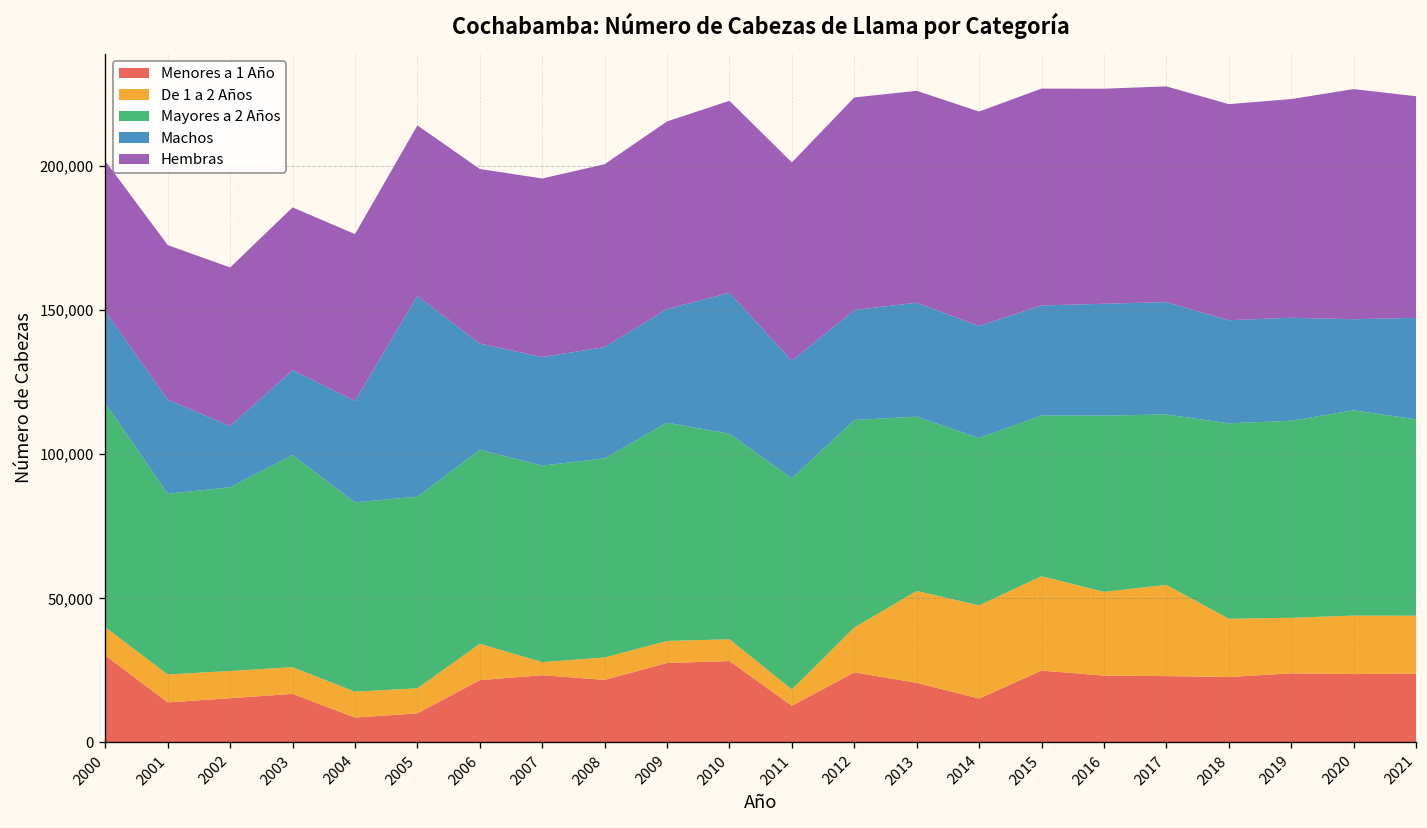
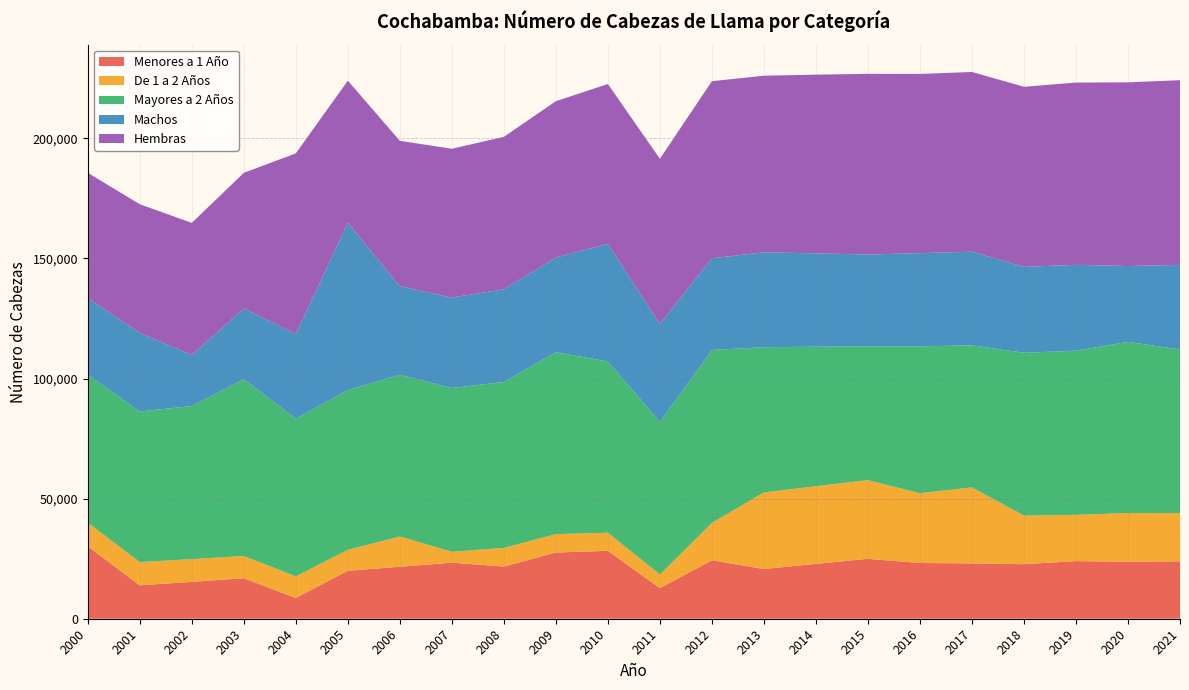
Mayores a 2 Años, 2000: 78,000 -> 62,000
Hembras, 2004: 58,000 -> 75,000
Menores a 1 Año, 2005: 10,000 -> 20,000
Mayores a 2 Años, 2011: 73,000 -> 63,000
Menores a 1 Año, 2014: 15,000 -> 23,000
Hembras, 2020: 80,000 -> 76,000
